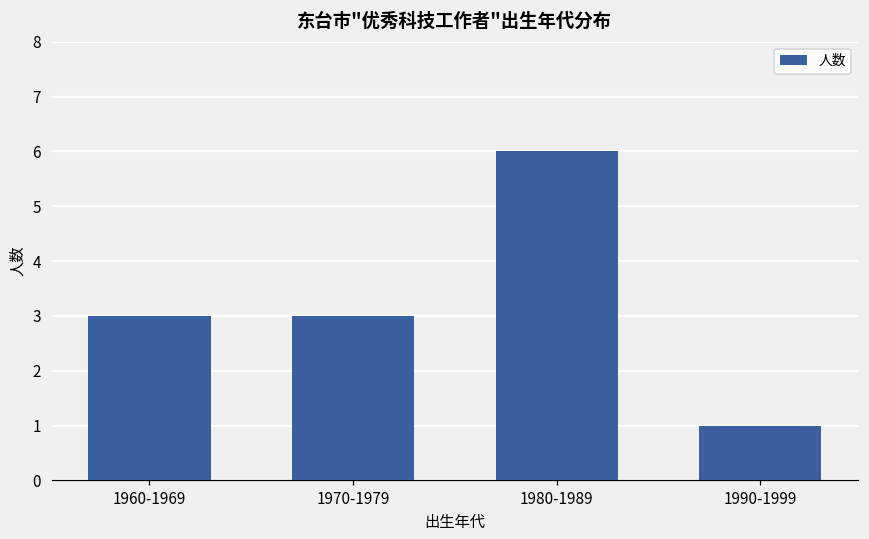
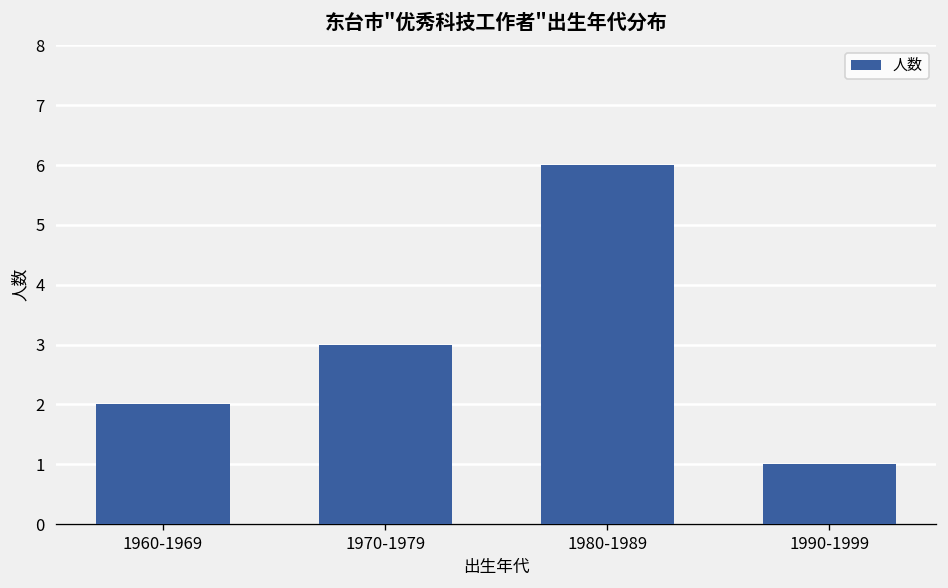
1960-1969: 3 -> 2
